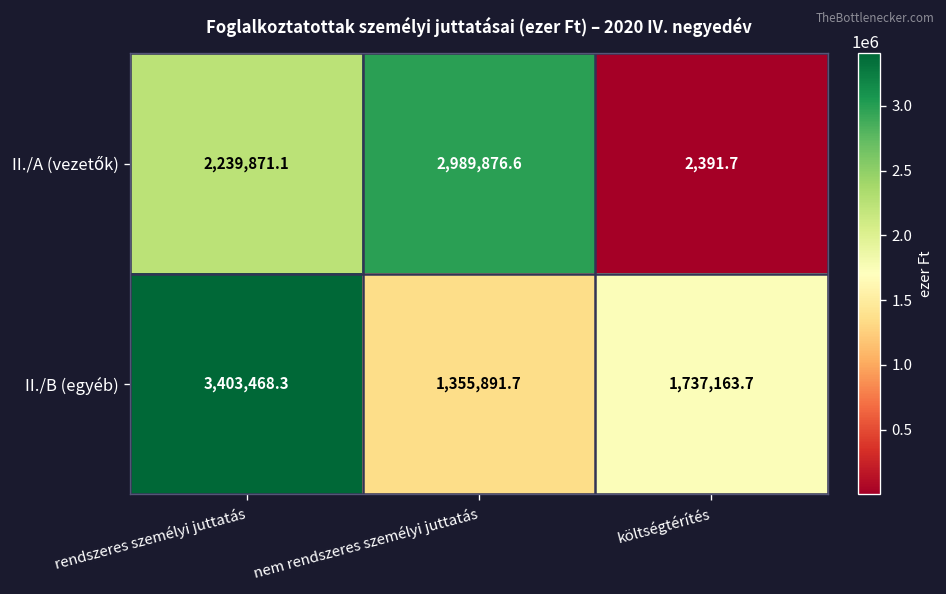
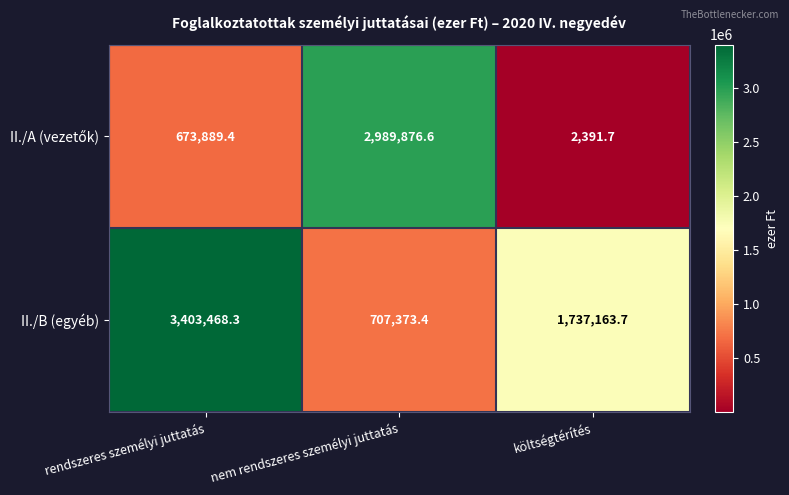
II./A (vezetők), rendszeres személyi juttatás: 2,239,871.1 -> 673,889.4
II./B (egyéb), nem rendszeres személyi juttatás: 1,355,891.7 -> 707,373.4
